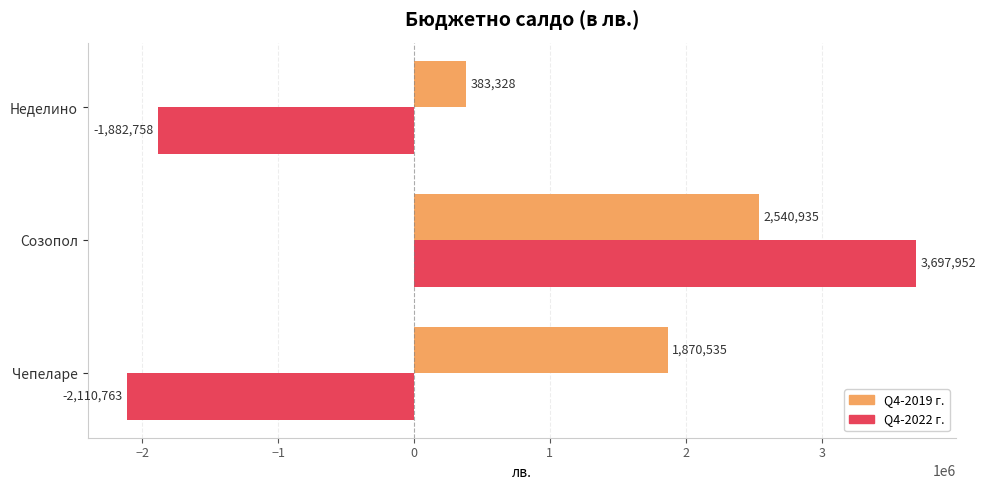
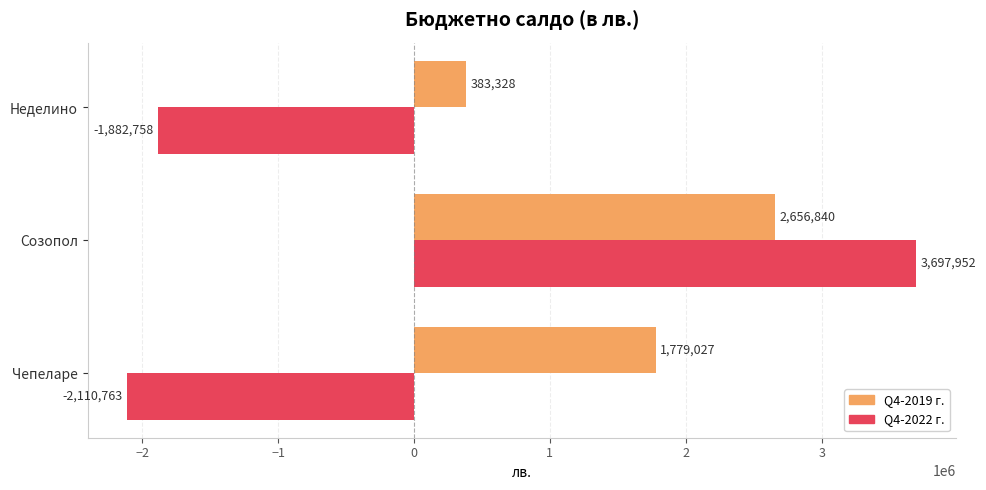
Q4-2019 г., Созопол: 2,540,935 -> 2,656,840
Q4-2019 г., Чепеларе: 1,870,535 -> 1,779,027
